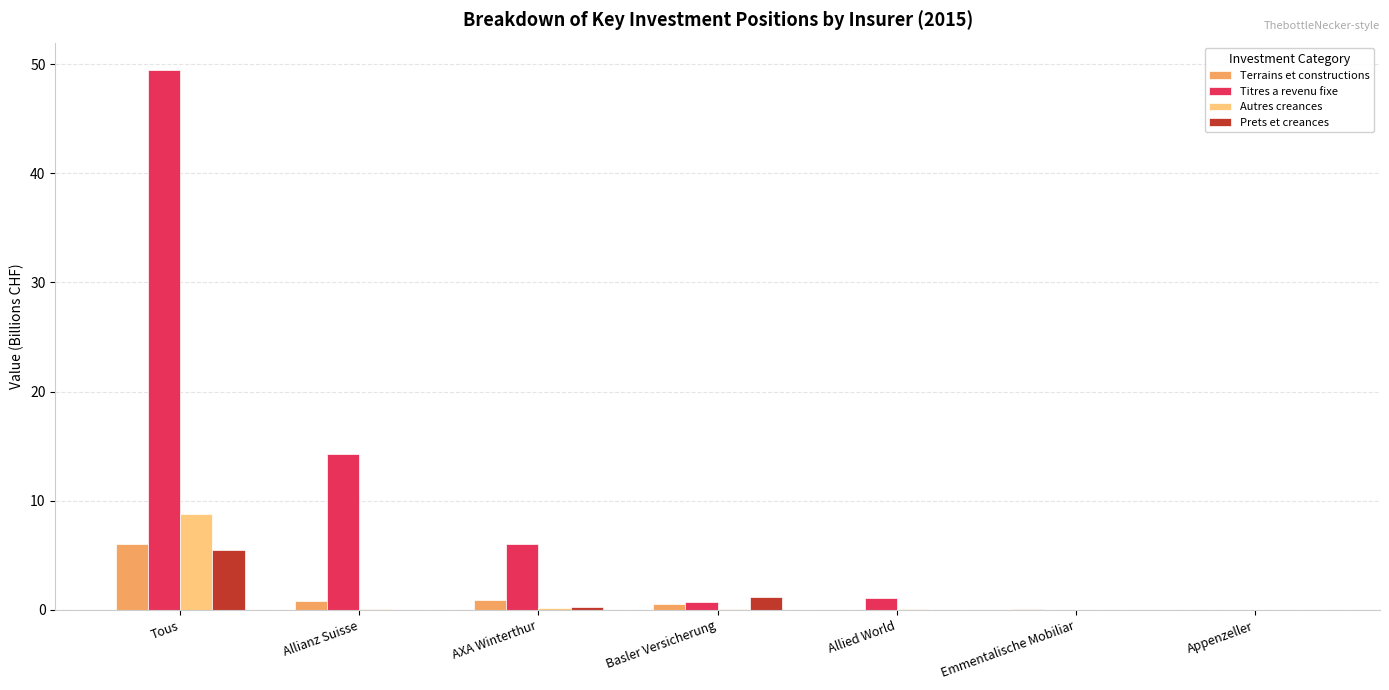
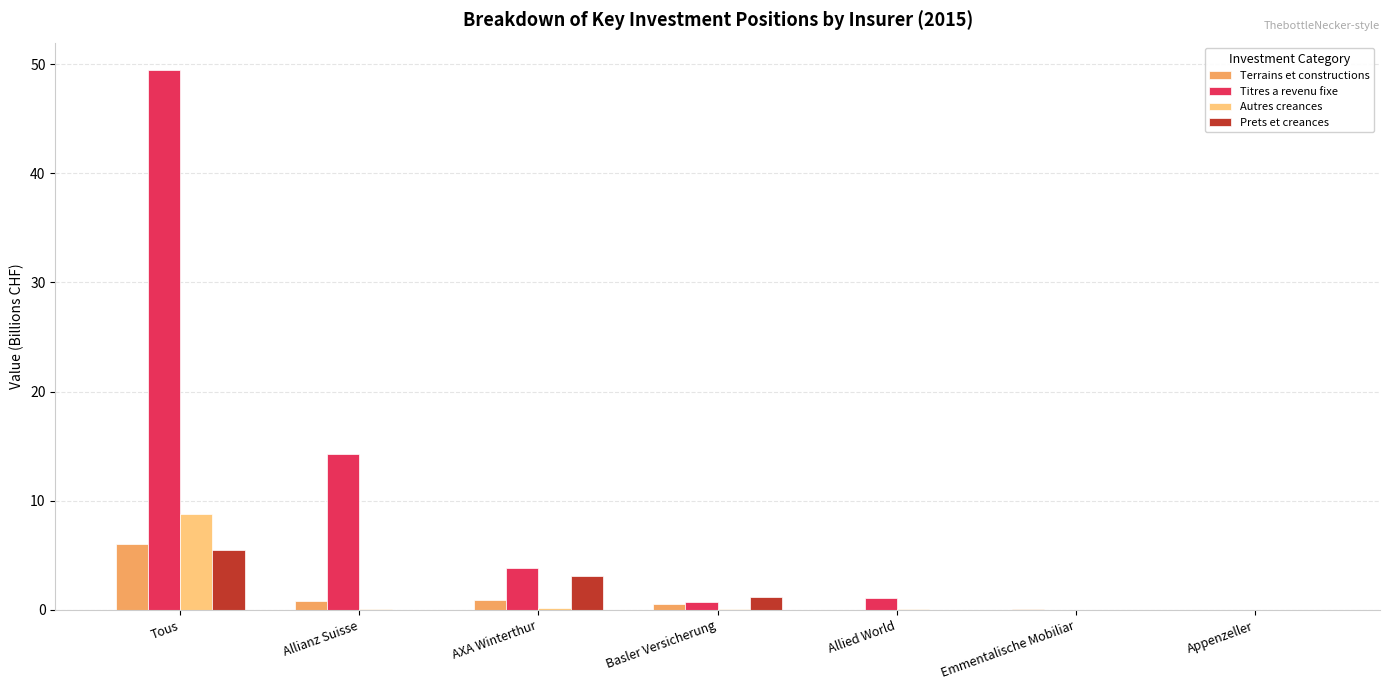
Titres a revenu fixe, AXA Winterthur: 6.0 -> 3.9
Prets et creances, AXA Winterthur: 0.3 -> 3.1
